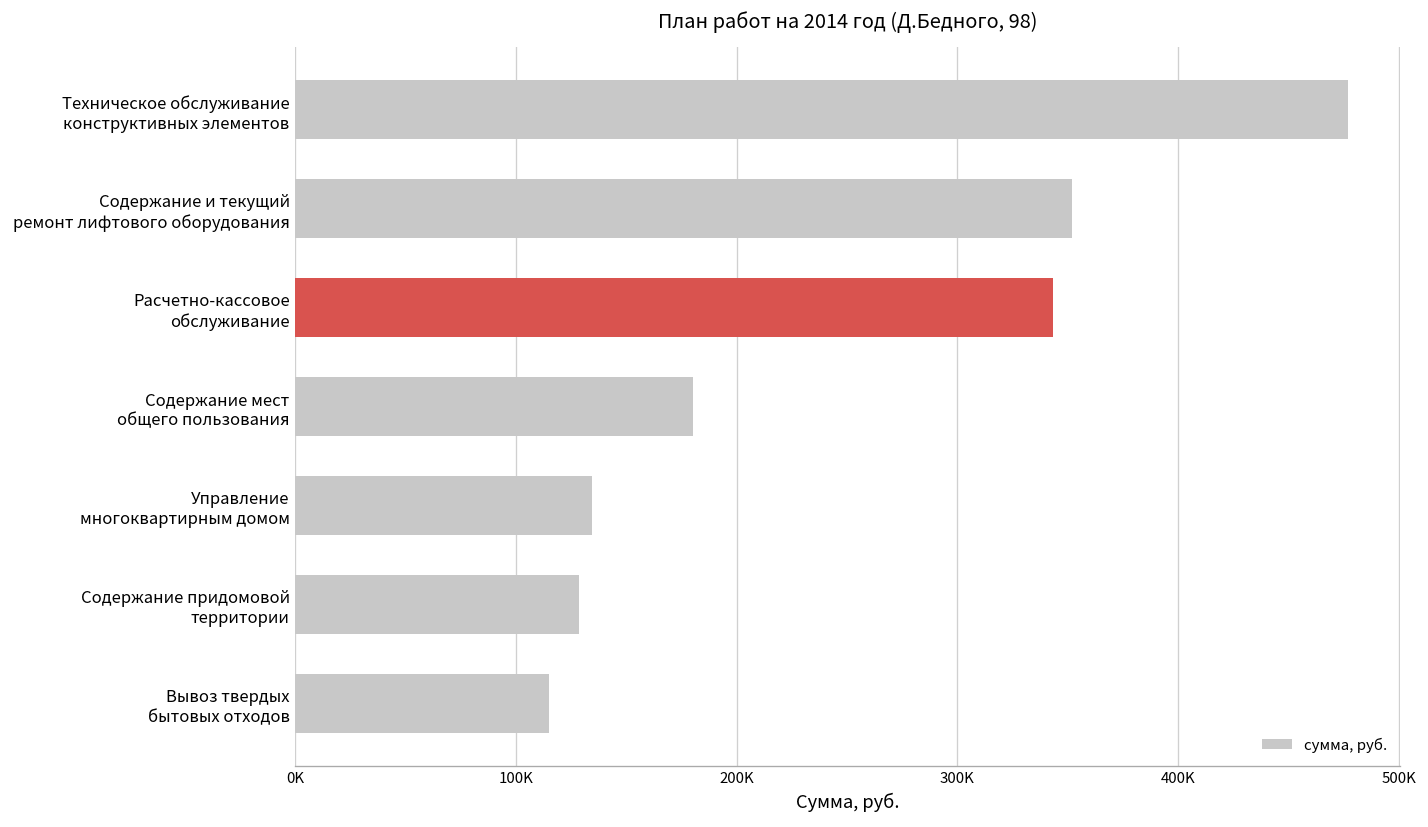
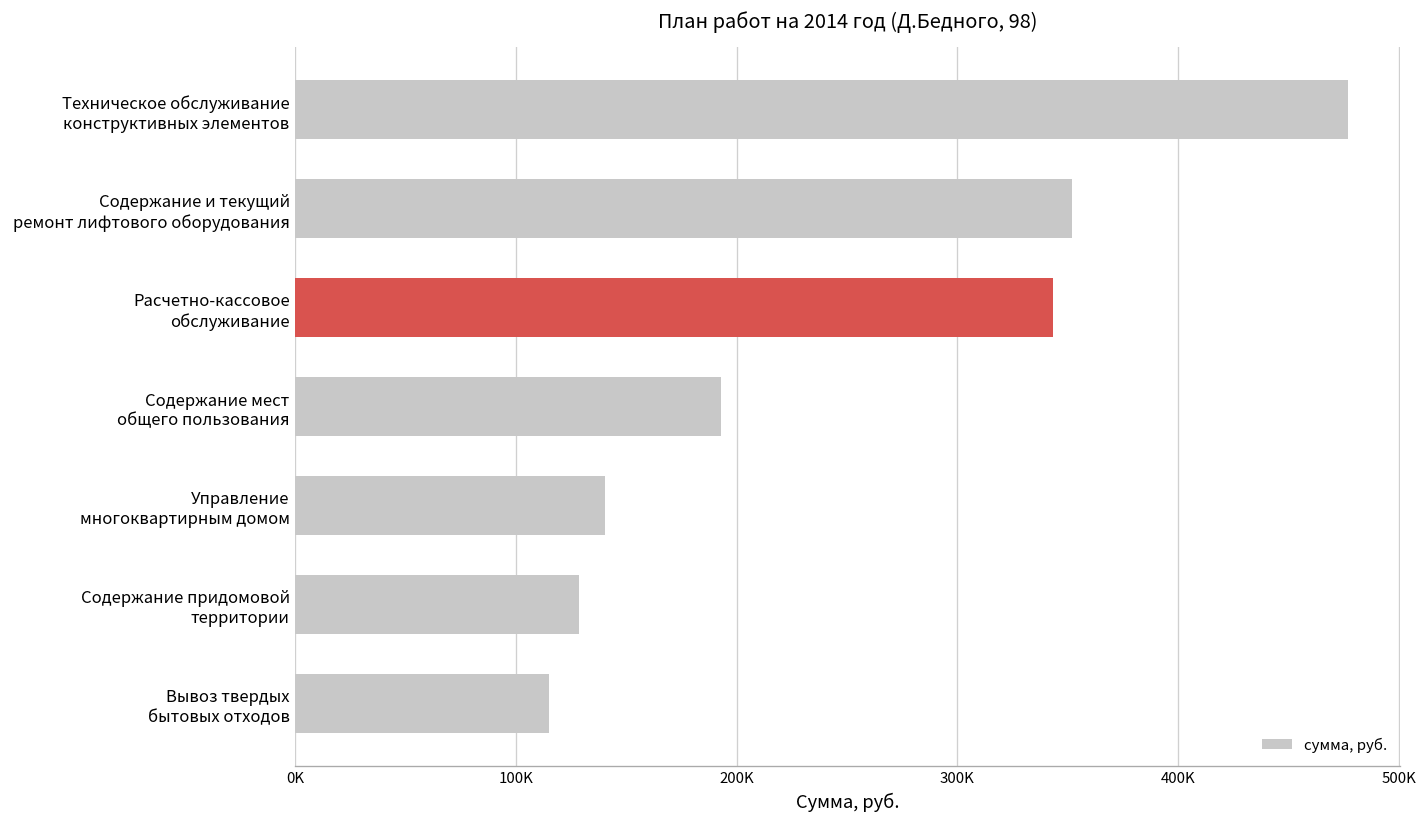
Содержание мест общего пользования: 180000 -> 193000
Управление многоквартирным домом: 135000 -> 140000
